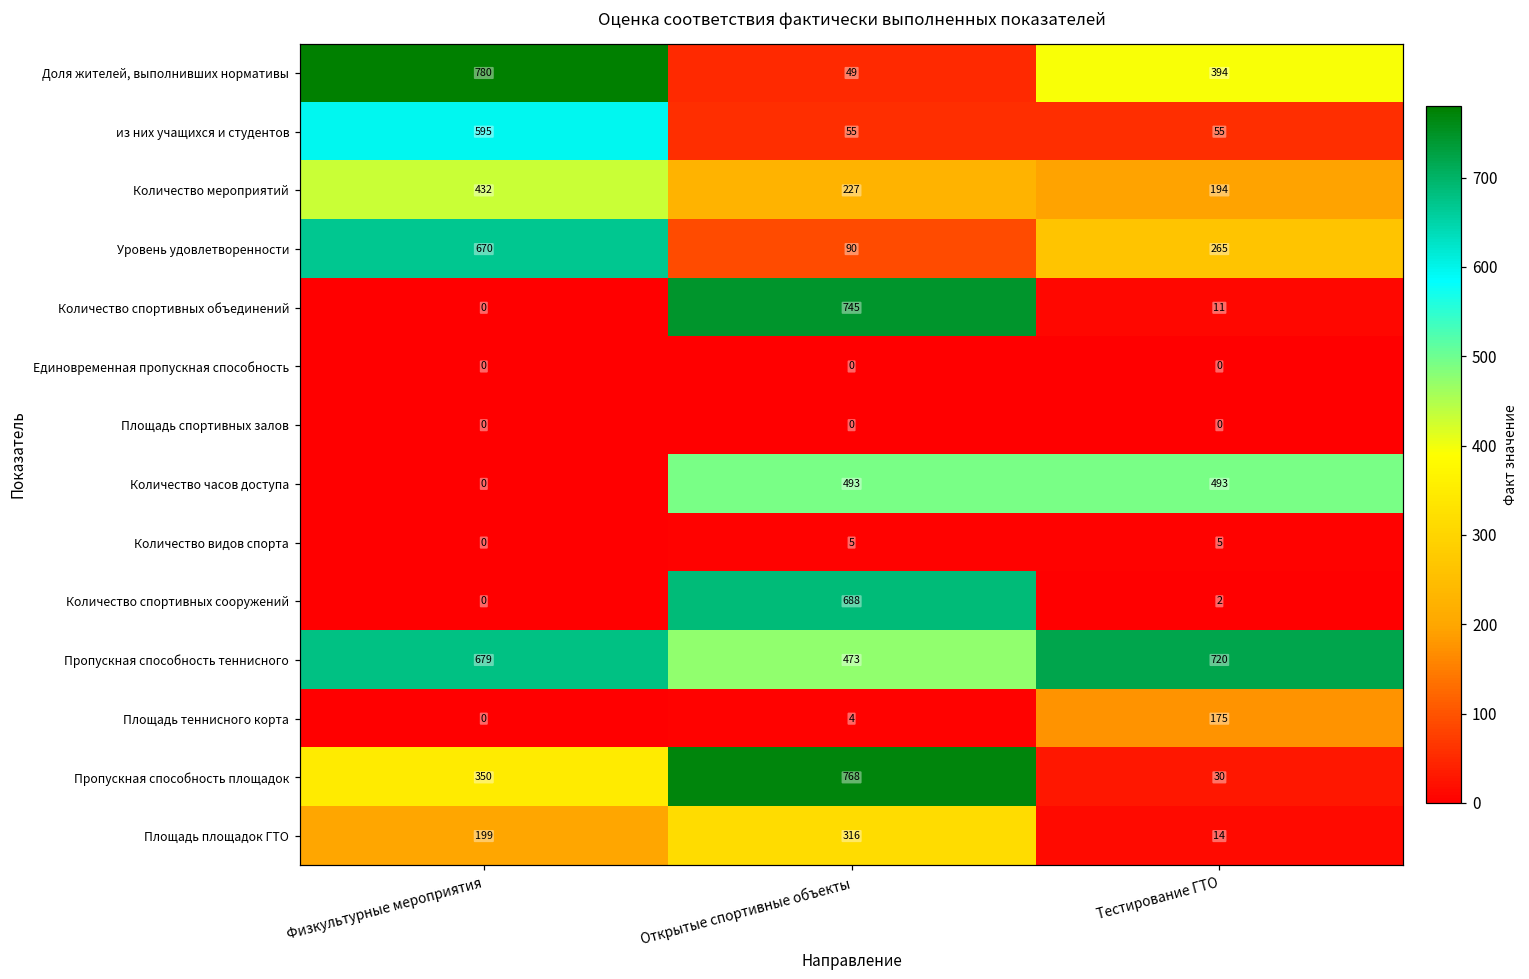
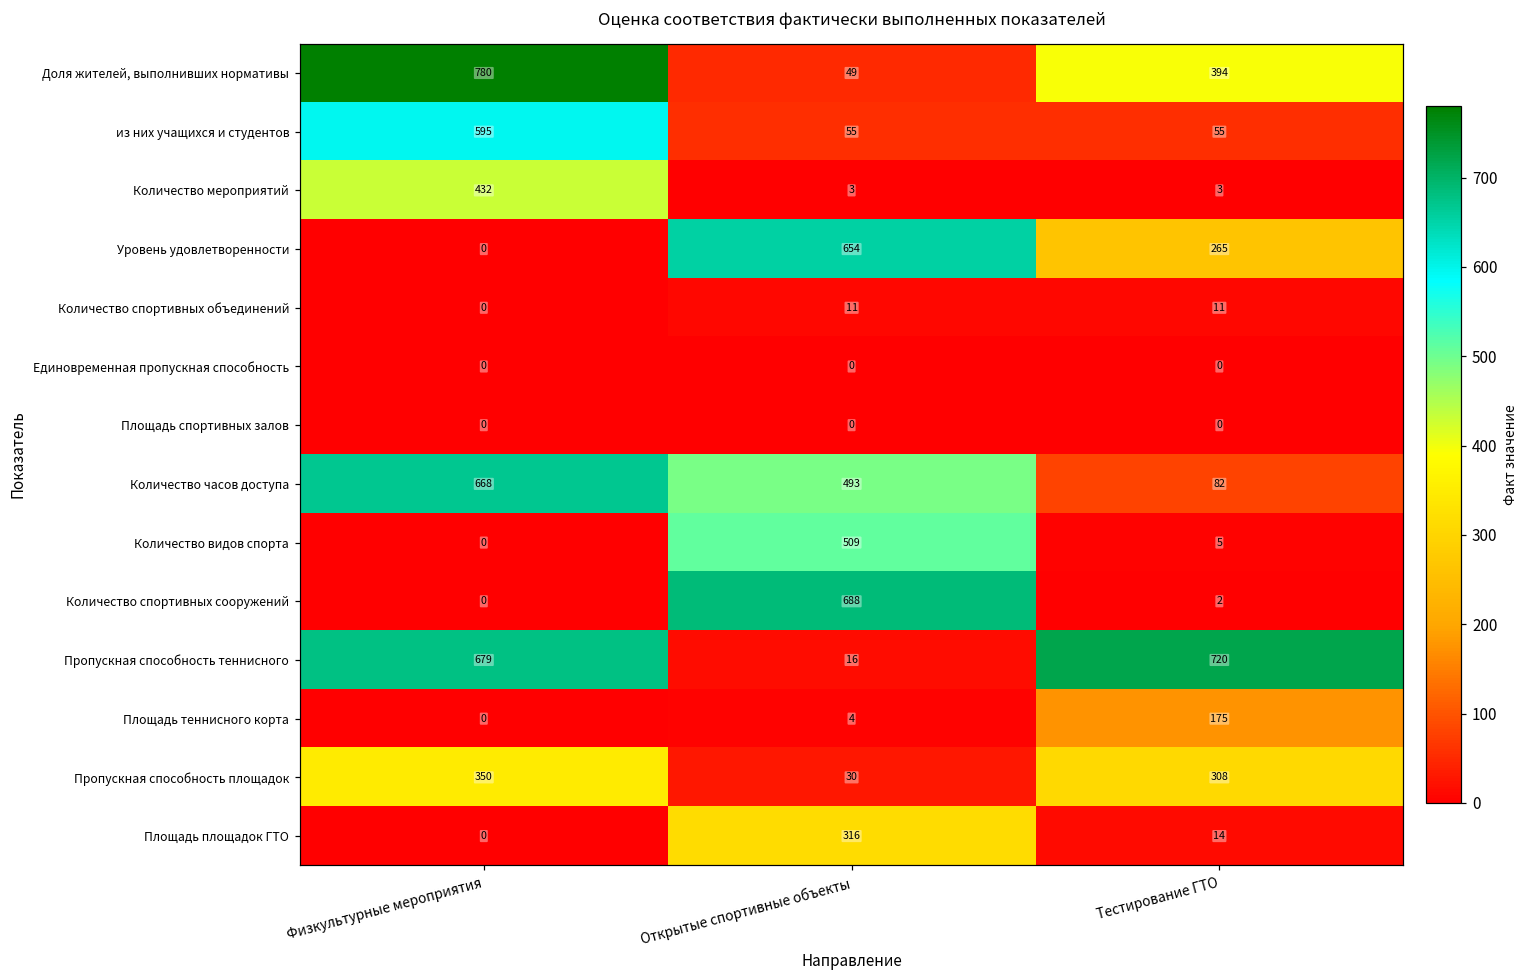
Количество мероприятий, Открытые спортивные объекты: 227 -> 3
Количество мероприятий, Тестирование ГТО: 194 -> 3
Уровень удовлетворенности, Физкультурные мероприятия: 670 -> 0
Уровень удовлетворенности, Открытые спортивные объекты: 90 -> 654
Количество спортивных объединений, Открытые спортивные объекты: 745 -> 11
Количество часов доступа, Физкультурные мероприятия: 0 -> 668
Количество часов доступа, Тестирование ГТО: 493 -> 82
Количество видов спорта, Открытые спортивные объекты: 5 -> 509
Пропускная способность теннисного, Открытые спортивные объекты: 473 -> 16
Пропускная способность площадок, Открытые спортивные объекты: 768 -> 30
Пропускная способность площадок, Тестирование ГТО: 30 -> 308
Площадь площадок ГТО, Физкультурные мероприятия: 199 -> 0
